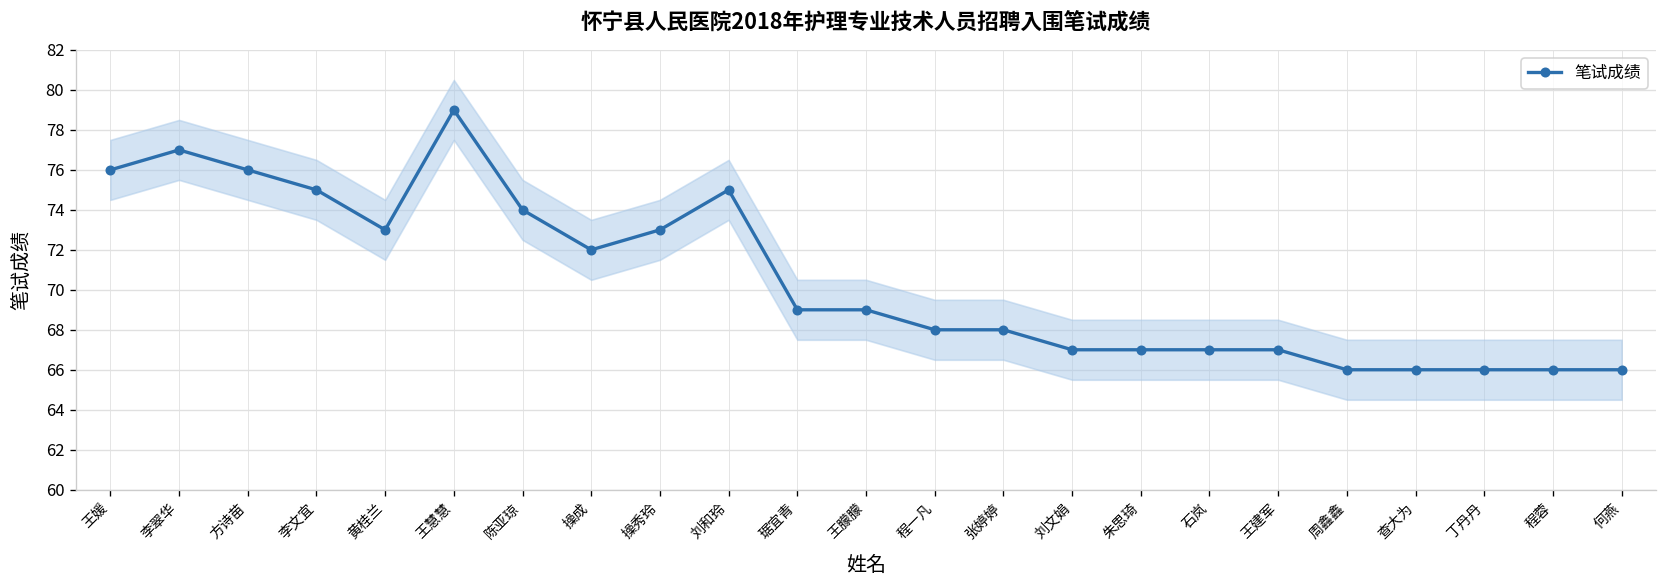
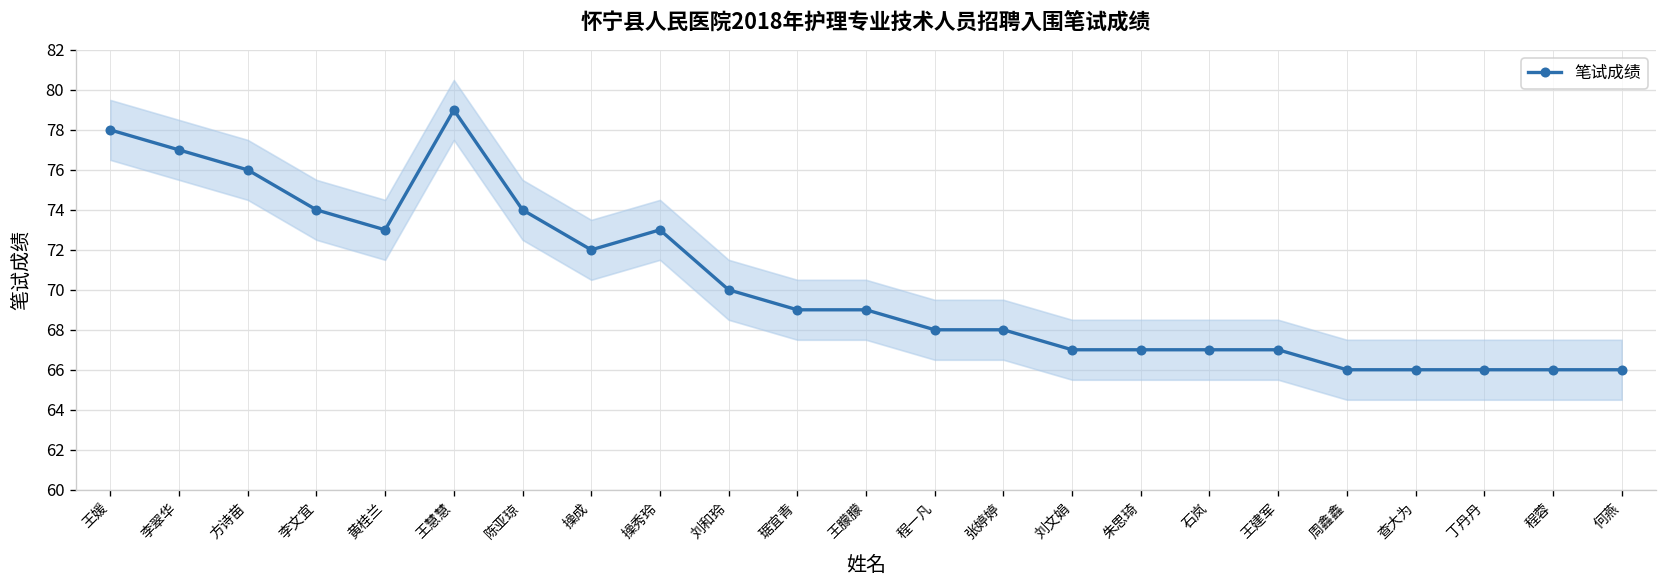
笔试成绩, 王媛: 76 -> 78
笔试成绩, 李文宜: 75 -> 74
笔试成绩, 刘和玲: 75 -> 70
